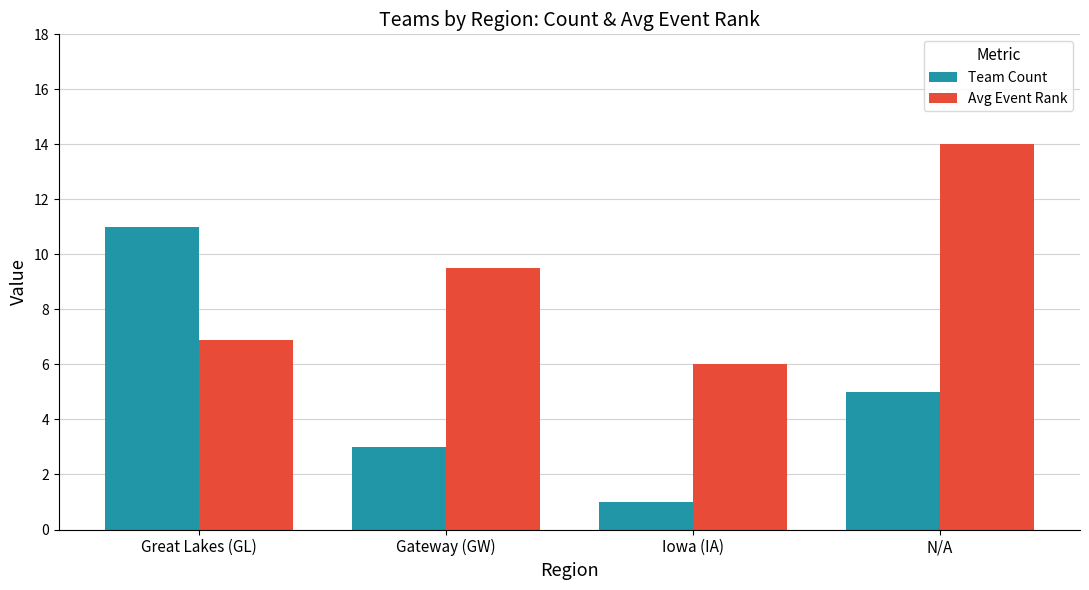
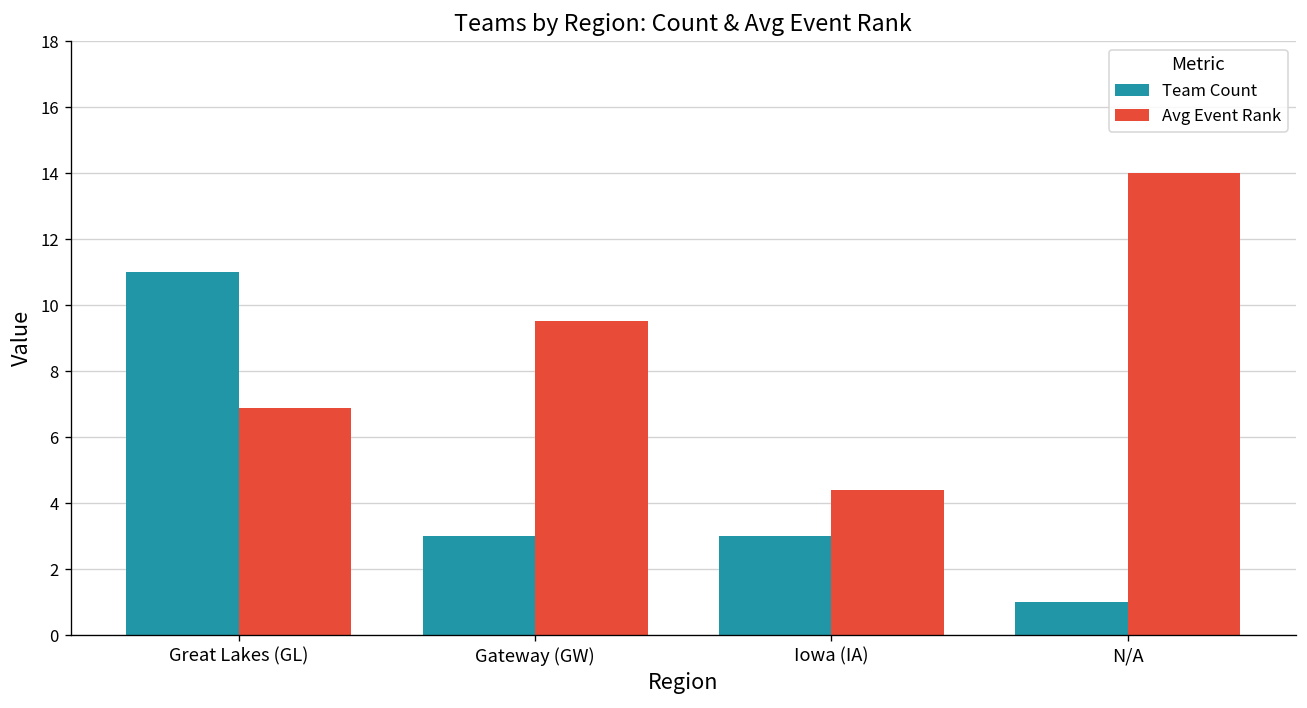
Team Count, Iowa (IA): 1 -> 3
Avg Event Rank, Iowa (IA): 6.0 -> 4.4
Team Count, N/A: 5 -> 1
